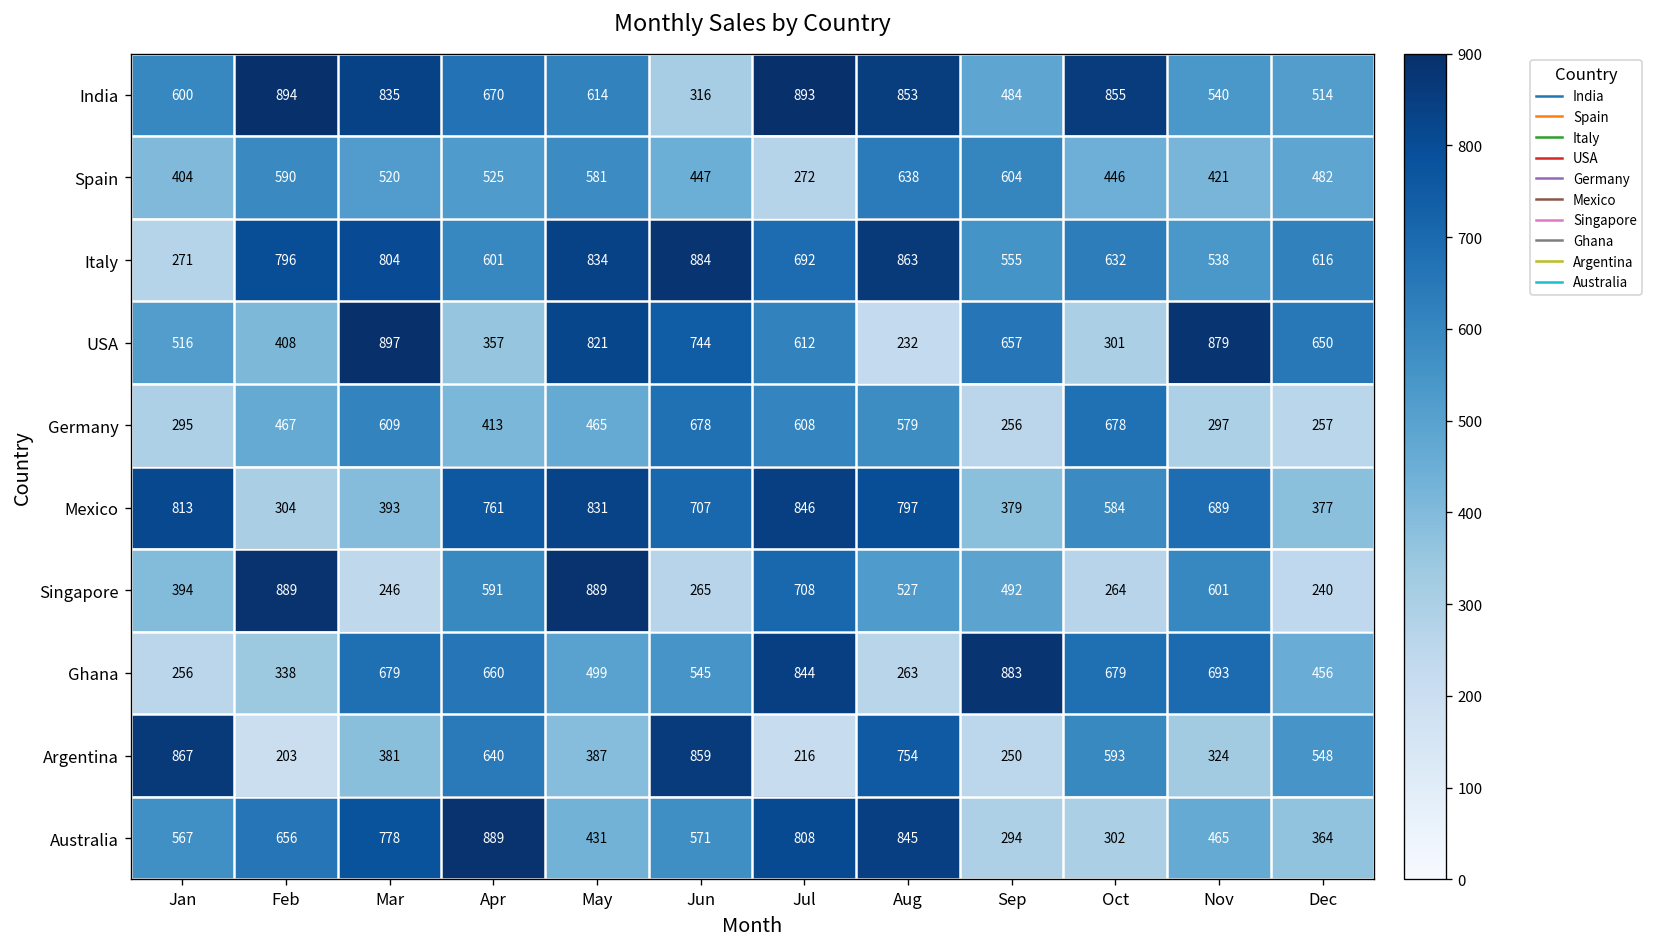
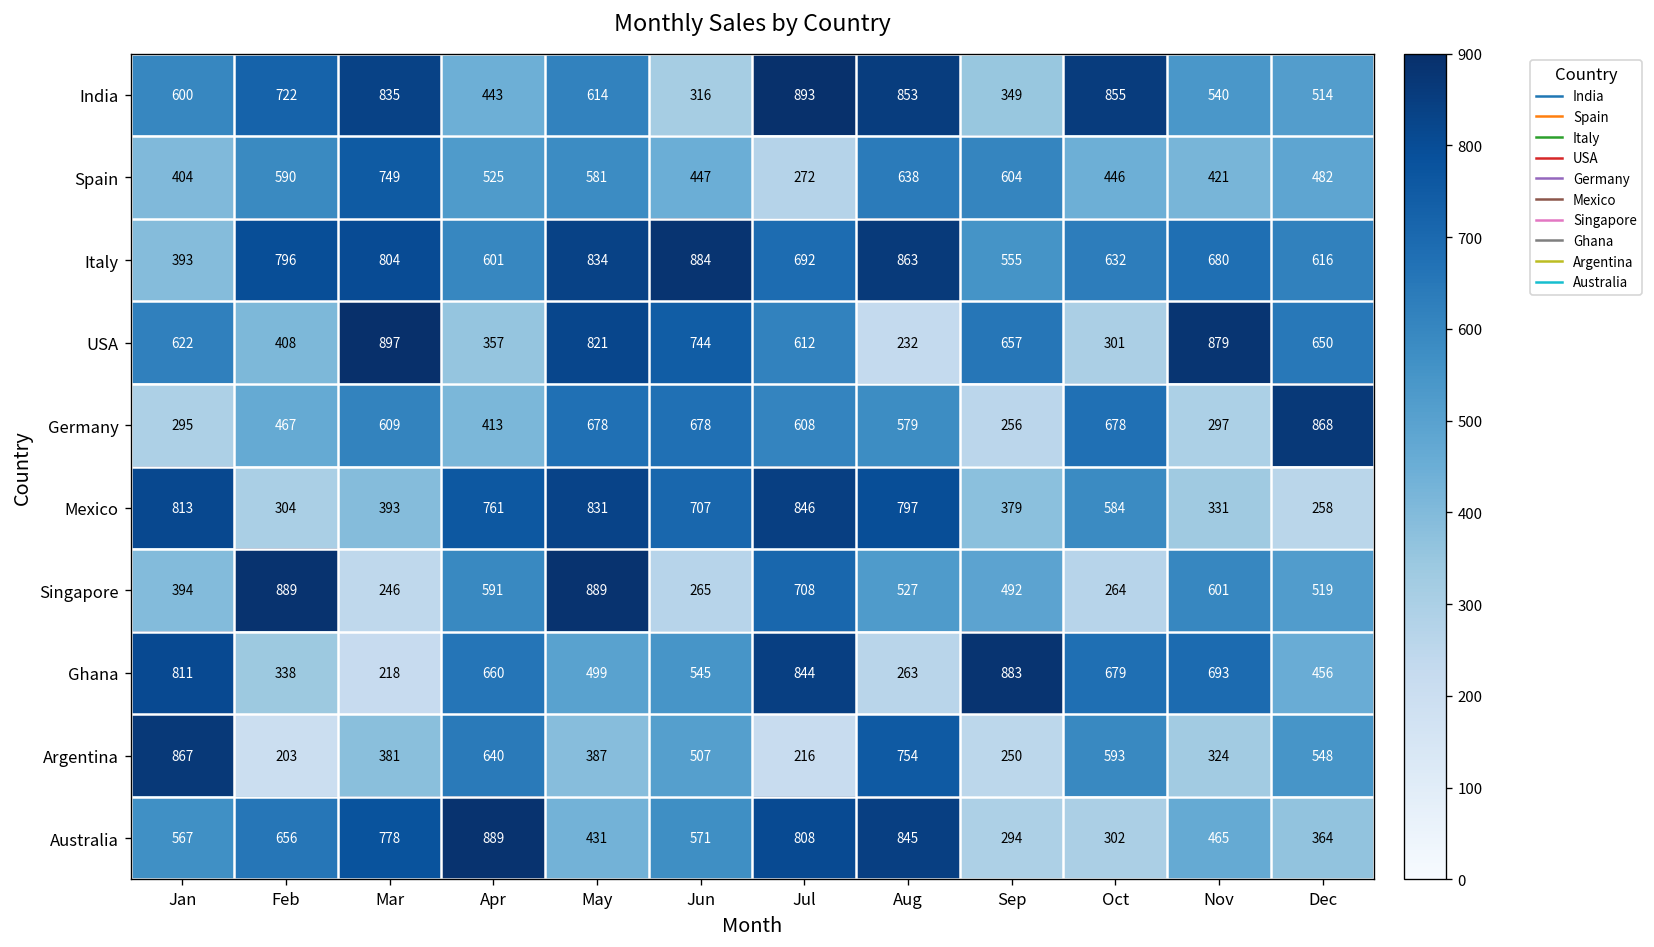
India, Feb: 894 -> 722
India, Apr: 670 -> 443
India, Sep: 484 -> 349
Spain, Mar: 520 -> 749
Italy, Jan: 271 -> 393
Italy, Nov: 538 -> 680
USA, Jan: 516 -> 622
Germany, May: 465 -> 678
Germany, Dec: 257 -> 868
Mexico, Nov: 689 -> 331
Mexico, Dec: 377 -> 258
Singapore, Dec: 240 -> 519
Ghana, Jan: 256 -> 811
Ghana, Mar: 679 -> 218
Argentina, Jun: 859 -> 507
